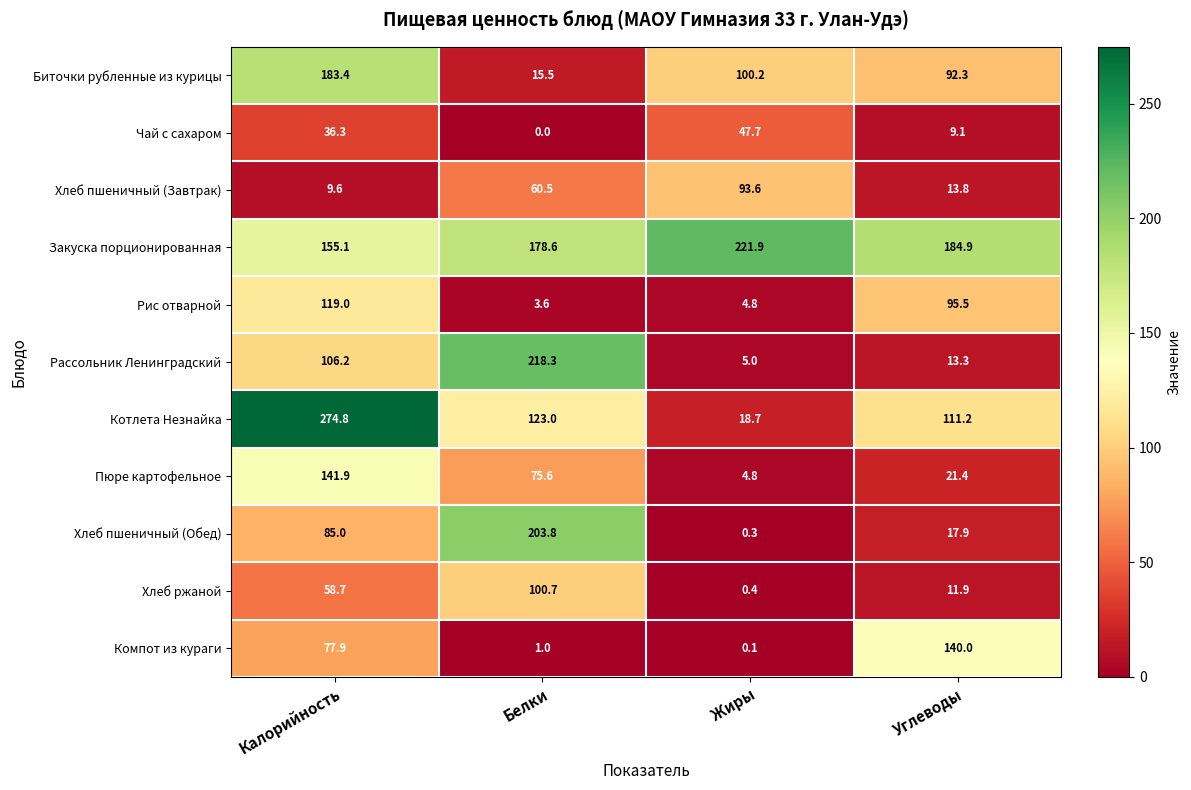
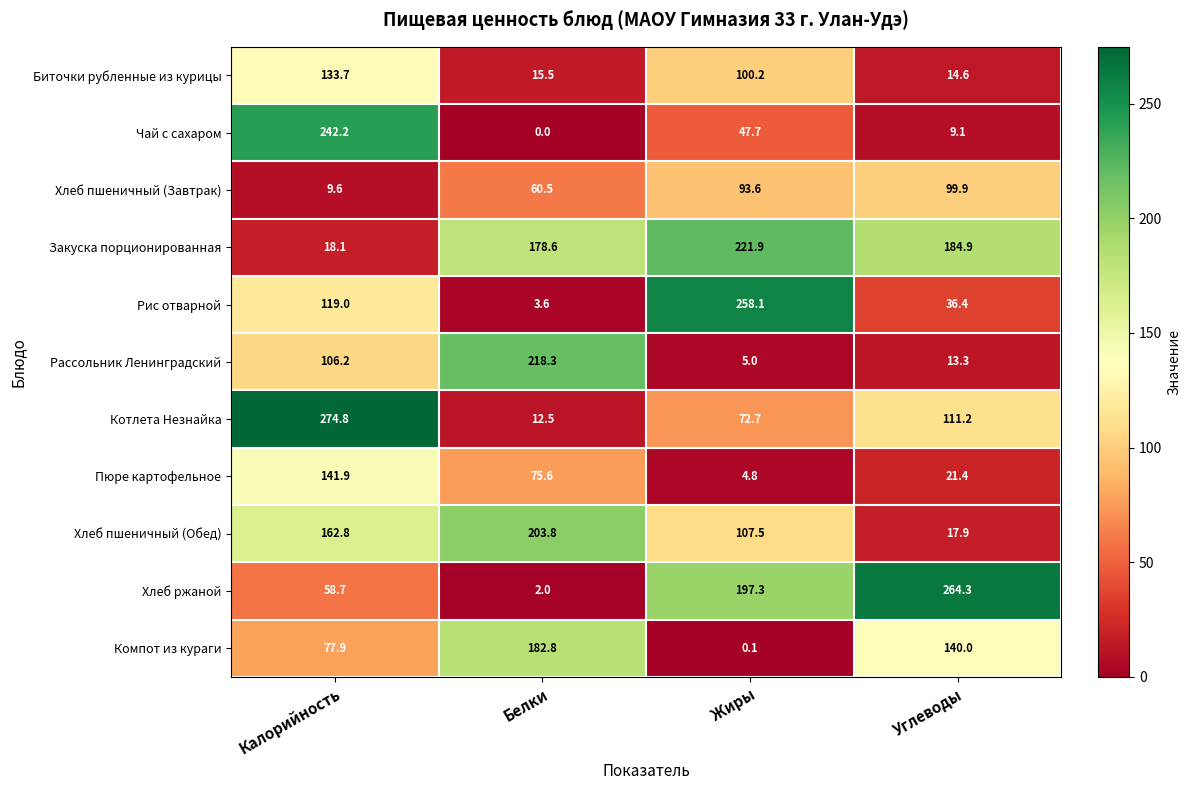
Биточки рубленные из курицы, Калорийность: 183.4 -> 133.7
Биточки рубленные из курицы, Углеводы: 92.3 -> 14.6
Чай с сахаром, Калорийность: 36.3 -> 242.2
Хлеб пшеничный (Завтрак), Углеводы: 13.8 -> 99.9
Закуска порционированная, Калорийность: 155.1 -> 18.1
Рис отварной, Жиры: 4.8 -> 258.1
Рис отварной, Углеводы: 95.5 -> 36.4
Котлета Незнайка, Белки: 123.0 -> 12.5
Котлета Незнайка, Жиры: 18.7 -> 72.7
Хлеб пшеничный (Обед), Калорийность: 85.0 -> 162.8
Хлеб пшеничный (Обед), Жиры: 0.3 -> 107.5
Хлеб ржаной, Белки: 100.7 -> 2.0
Хлеб ржаной, Жиры: 0.4 -> 197.3
Хлеб ржаной, Углеводы: 11.9 -> 264.3
Компот из кураги, Белки: 1.0 -> 182.8
